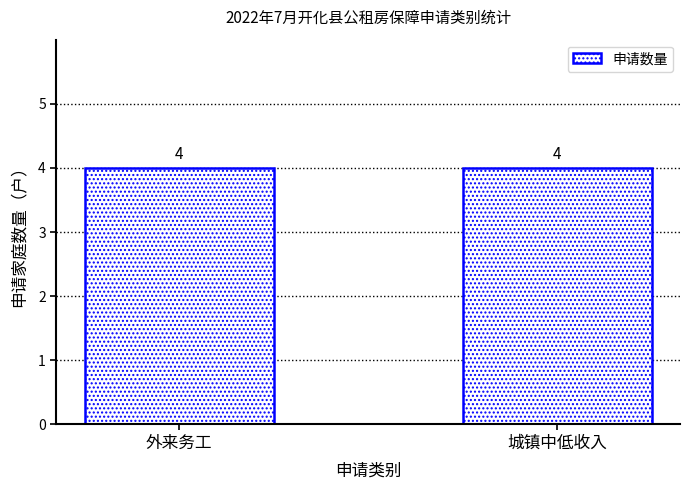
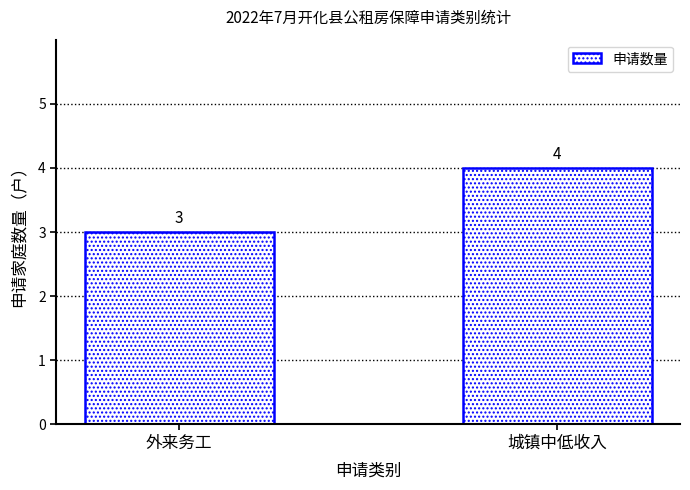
外来务工: 4 -> 3
